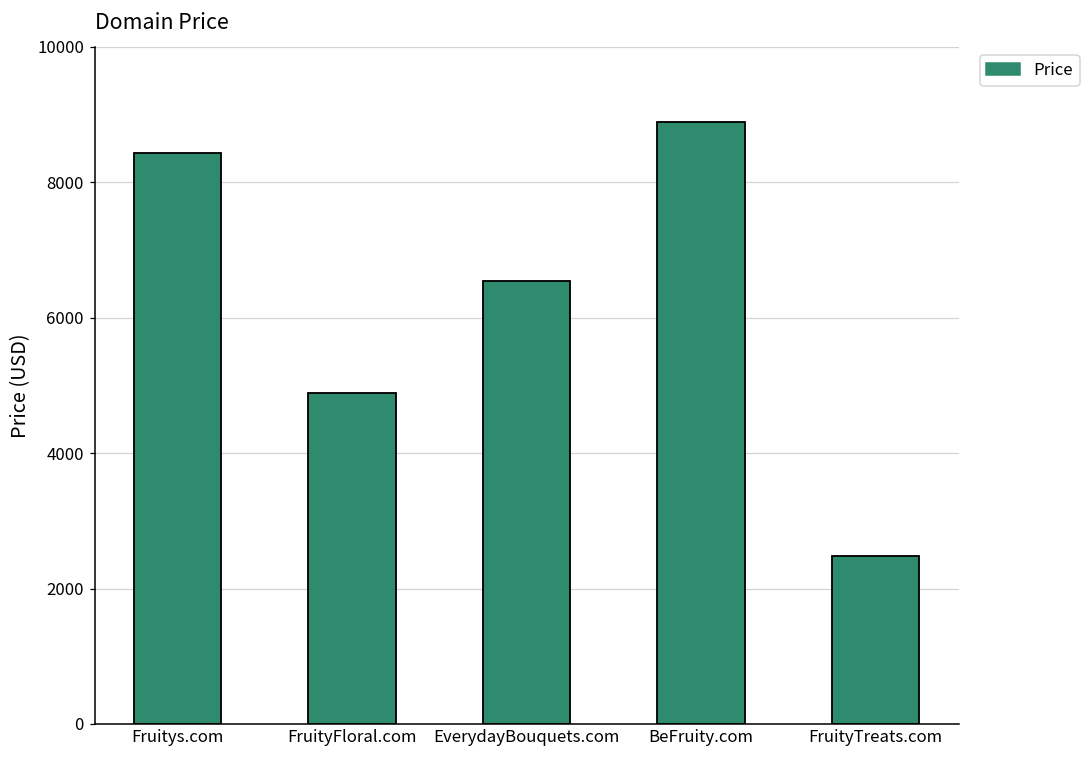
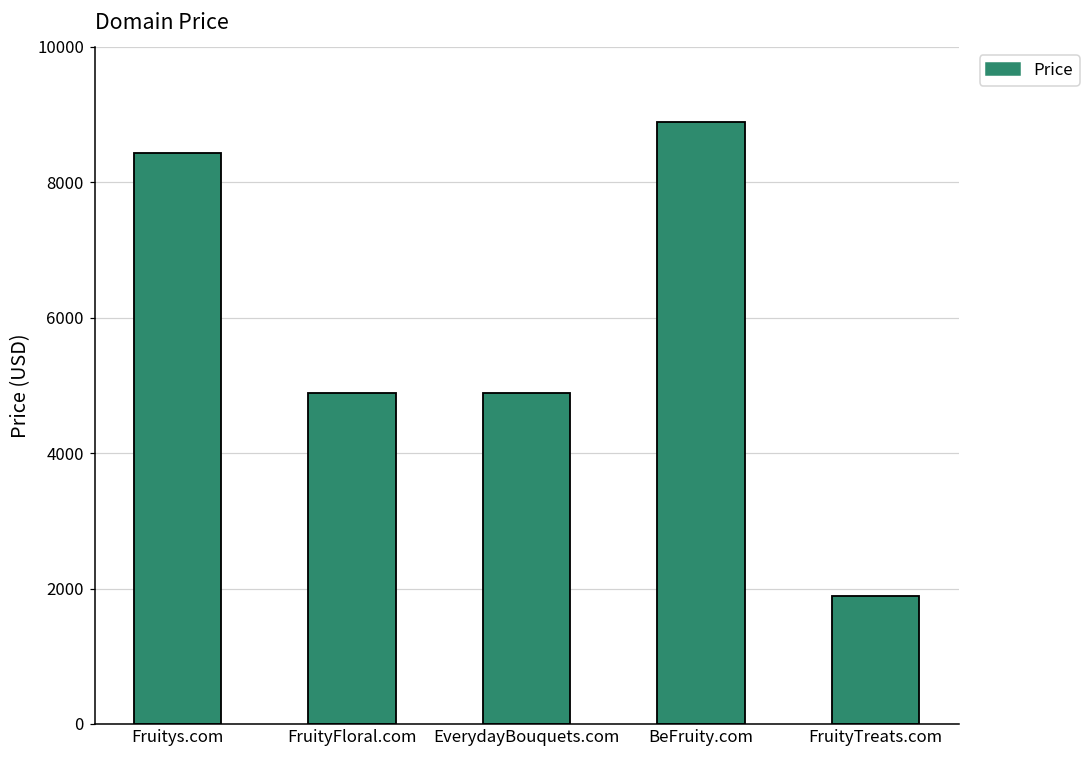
EverydayBouquets.com: 6500 -> 4900
FruityTreats.com: 2500 -> 1900
